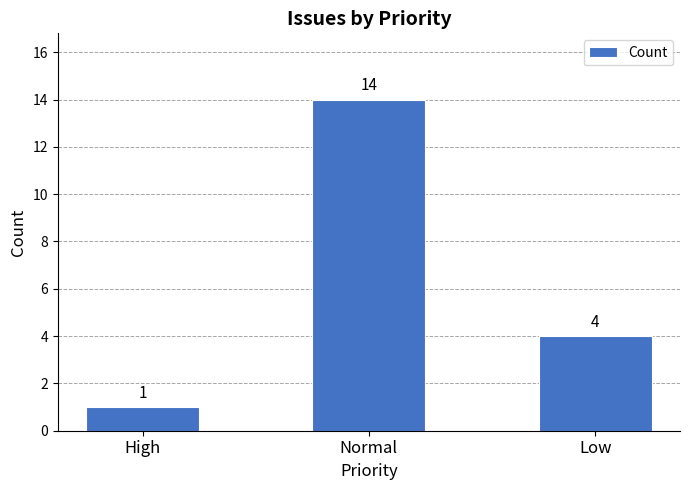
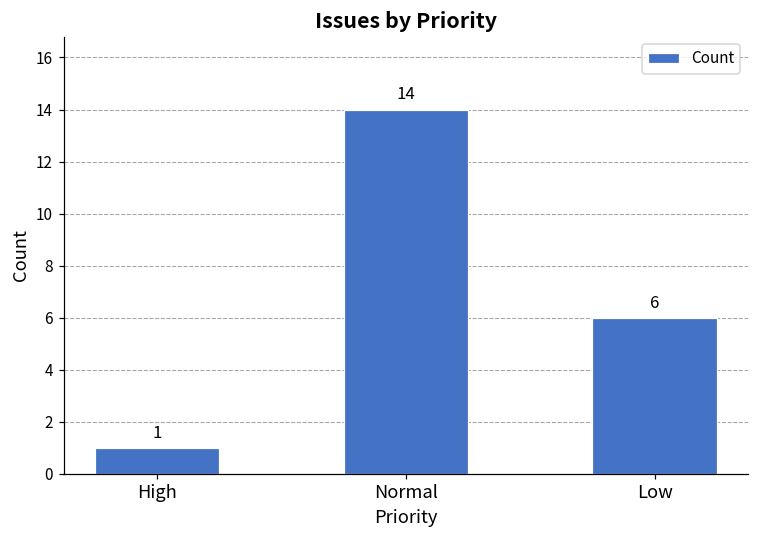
Low: 4 -> 6
